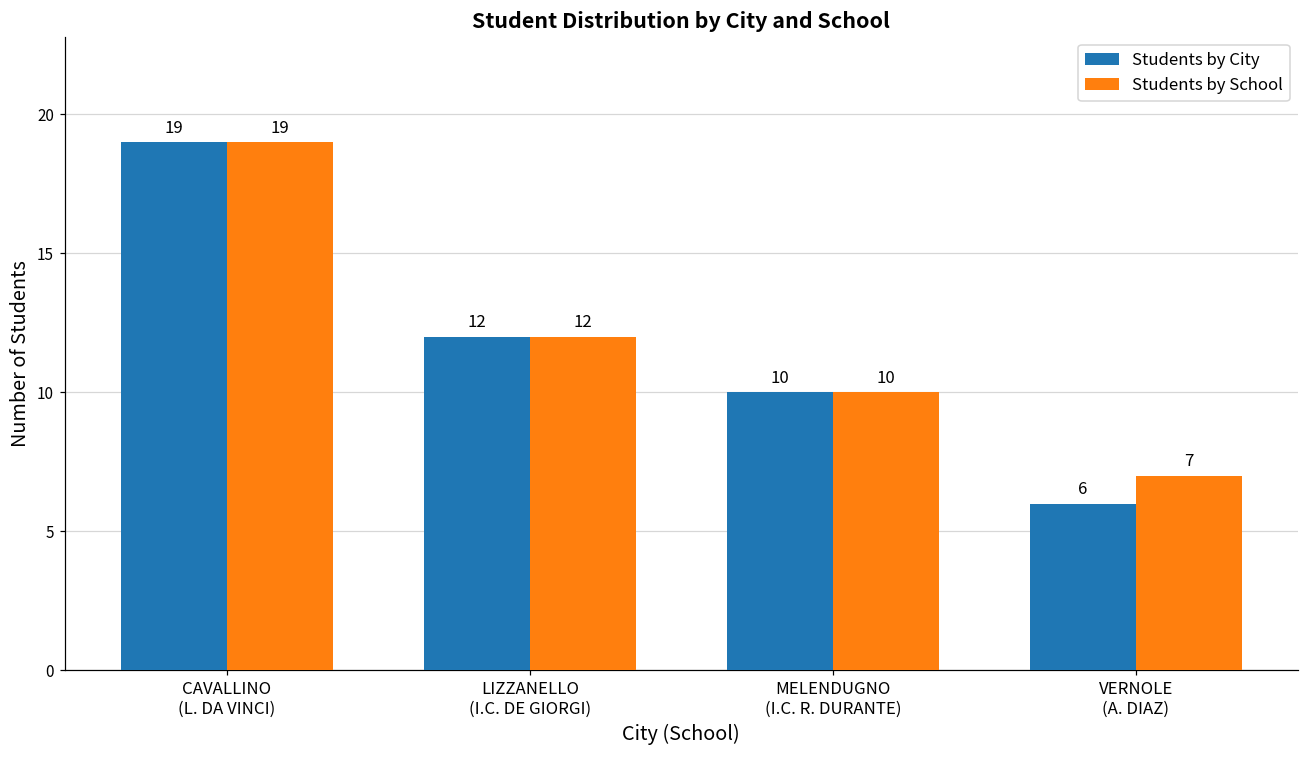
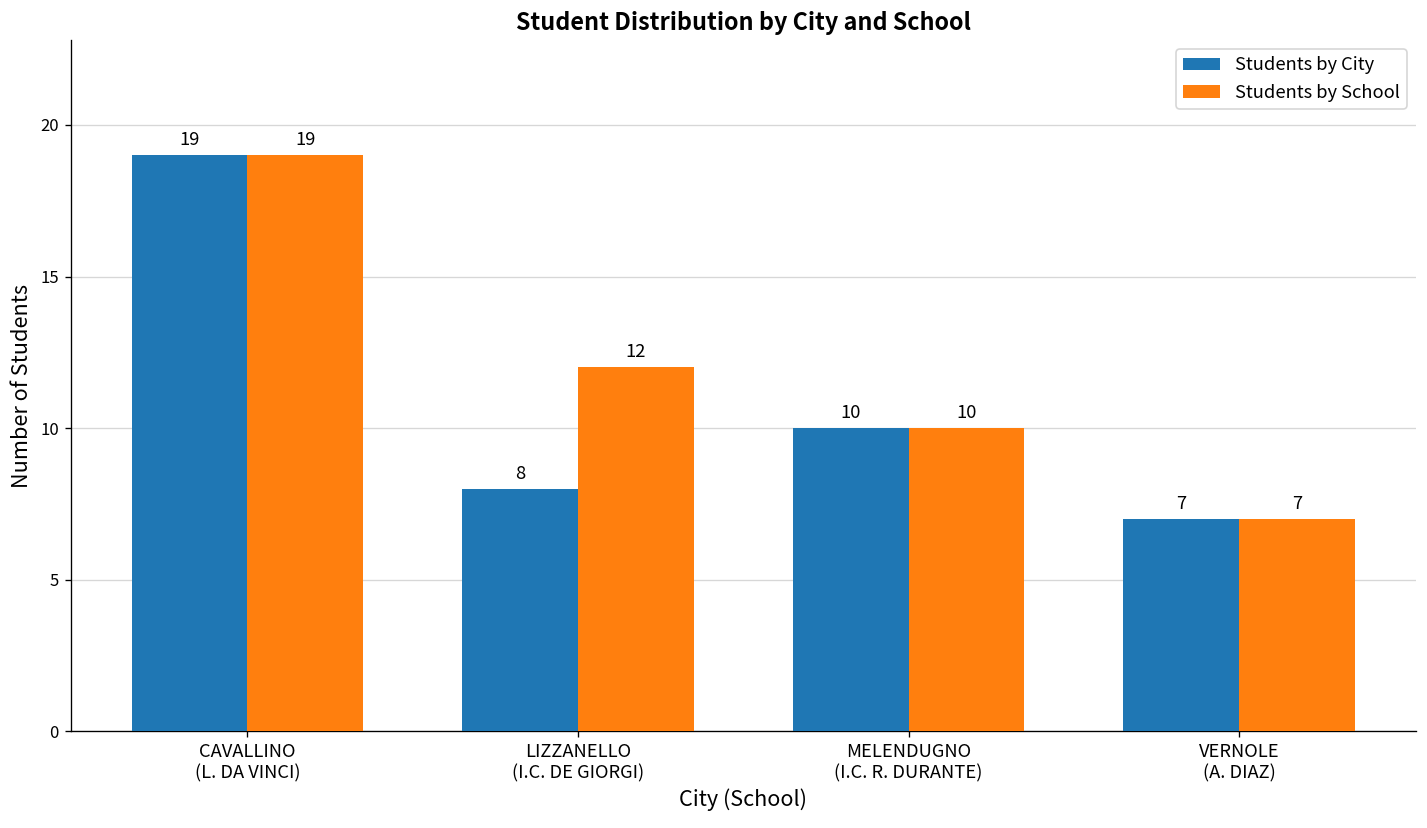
Students by City, LIZZANELLO (I.C. DE GIORGI): 12 -> 8
Students by City, VERNOLE (A. DIAZ): 6 -> 7
